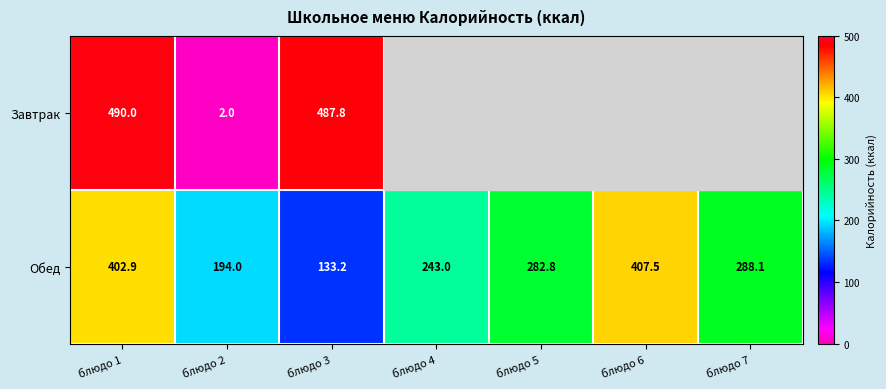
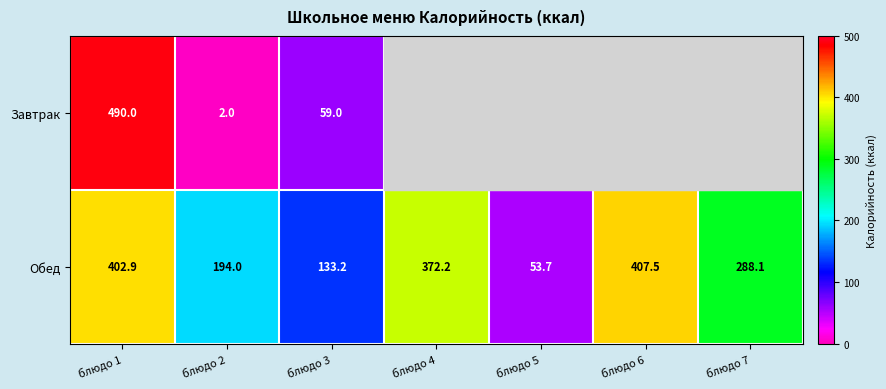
Завтрак, блюдо 3: 487.8 -> 59.0
Обед, блюдо 4: 243.0 -> 372.2
Обед, блюдо 5: 282.8 -> 53.7
